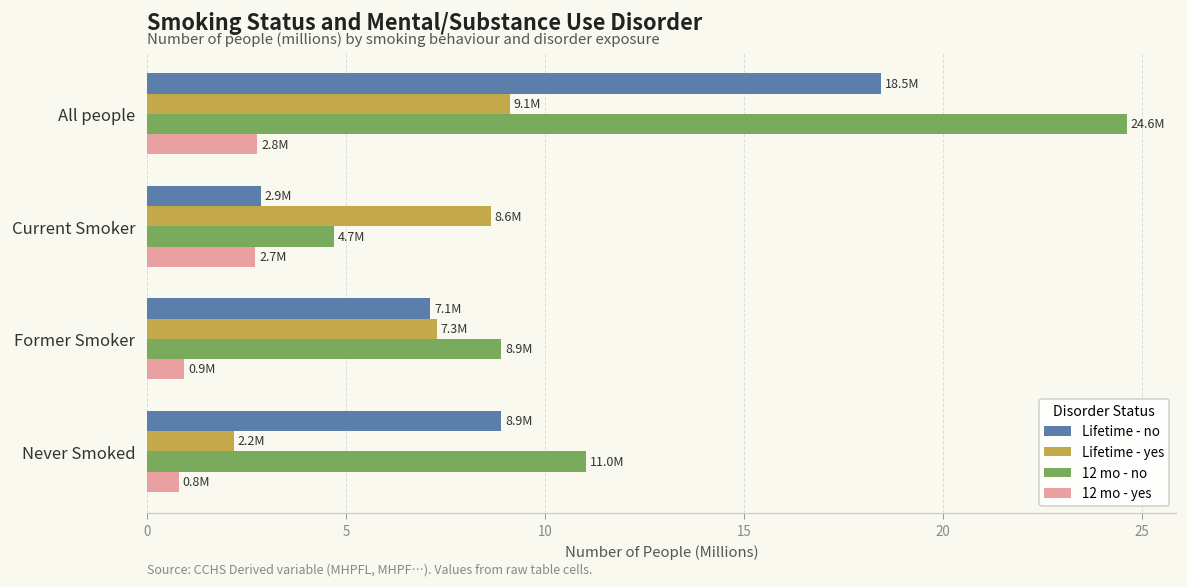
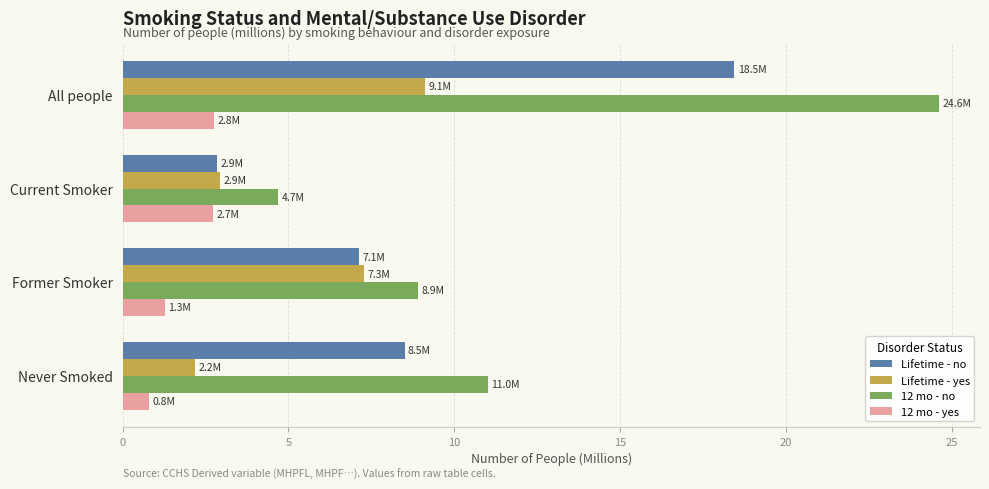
Lifetime - yes, Current Smoker: 8.6M -> 2.9M
12 mo - yes, Former Smoker: 0.9M -> 1.3M
Lifetime - no, Never Smoked: 8.9M -> 8.5M
